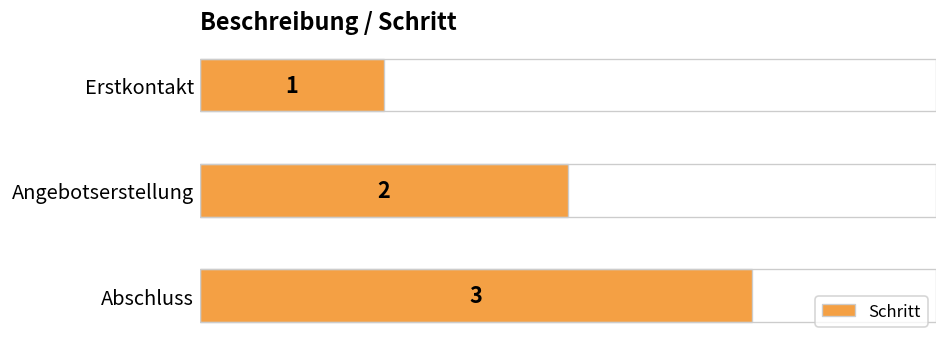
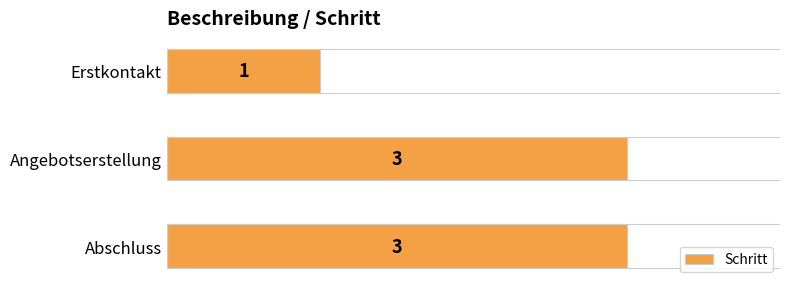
Angebotserstellung: 2 -> 3
